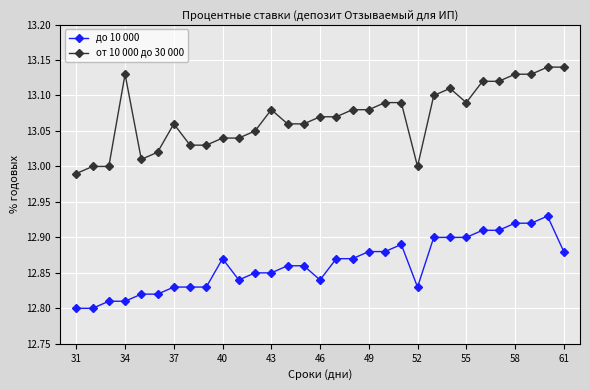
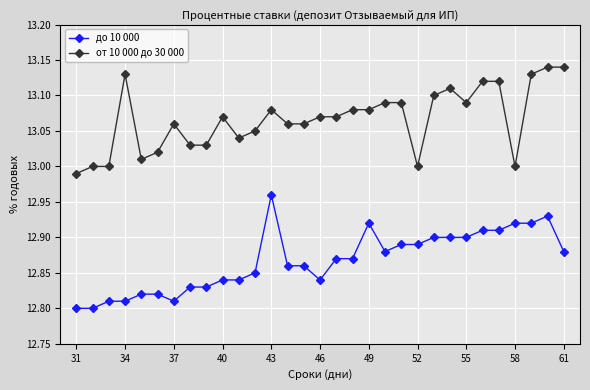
до 10 000, 37: 12.83 -> 12.81
до 10 000, 40: 12.87 -> 12.84
от 10 000 до 30 000, 40: 13.04 -> 13.07
до 10 000, 43: 12.85 -> 12.96
до 10 000, 49: 12.88 -> 12.92
до 10 000, 52: 12.83 -> 12.89
от 10 000 до 30 000, 58: 13.13 -> 13.00
